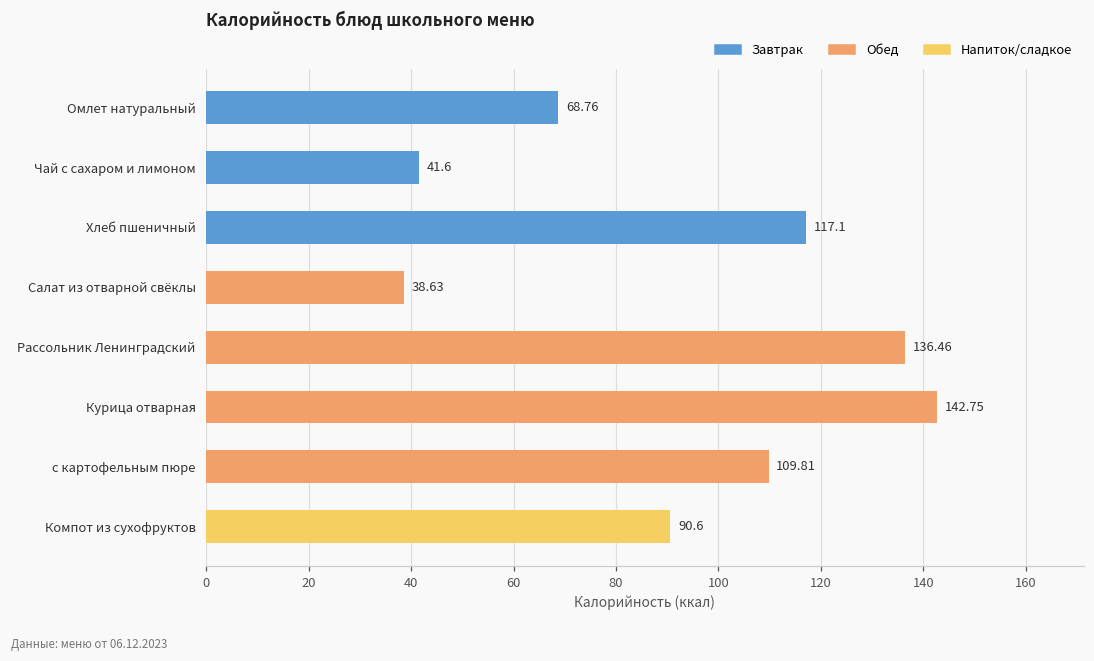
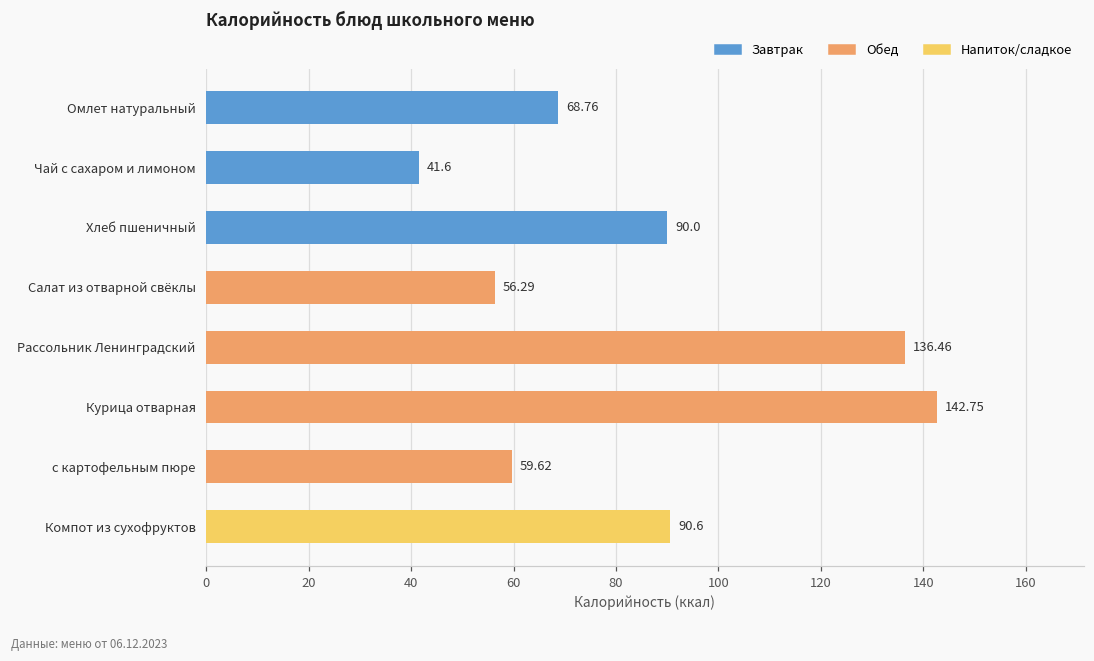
Хлеб пшеничный: 117.1 -> 90.0
Салат из отварной свёклы: 38.63 -> 56.29
с картофельным пюре: 109.81 -> 59.62
